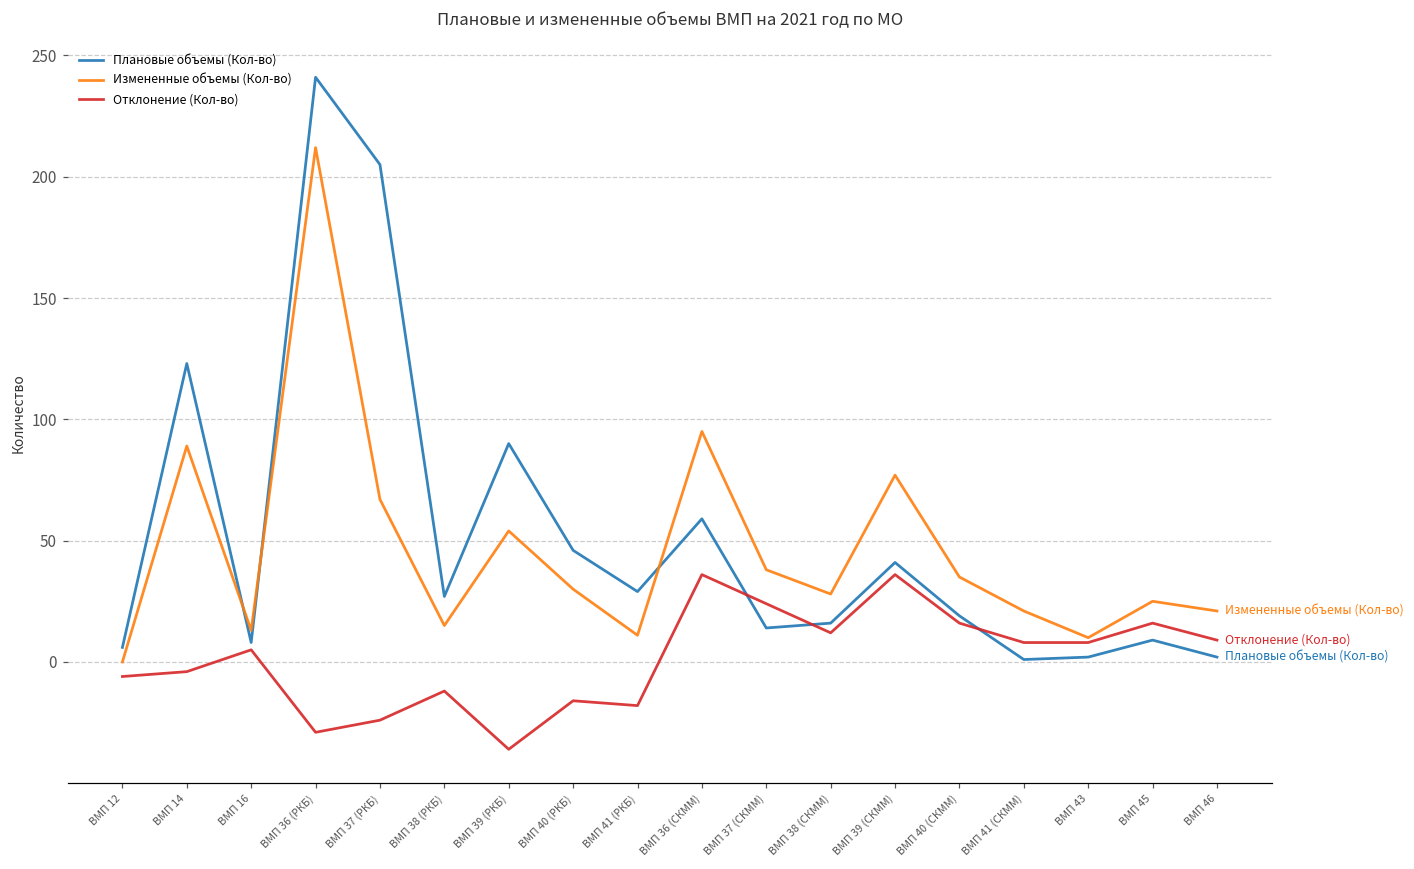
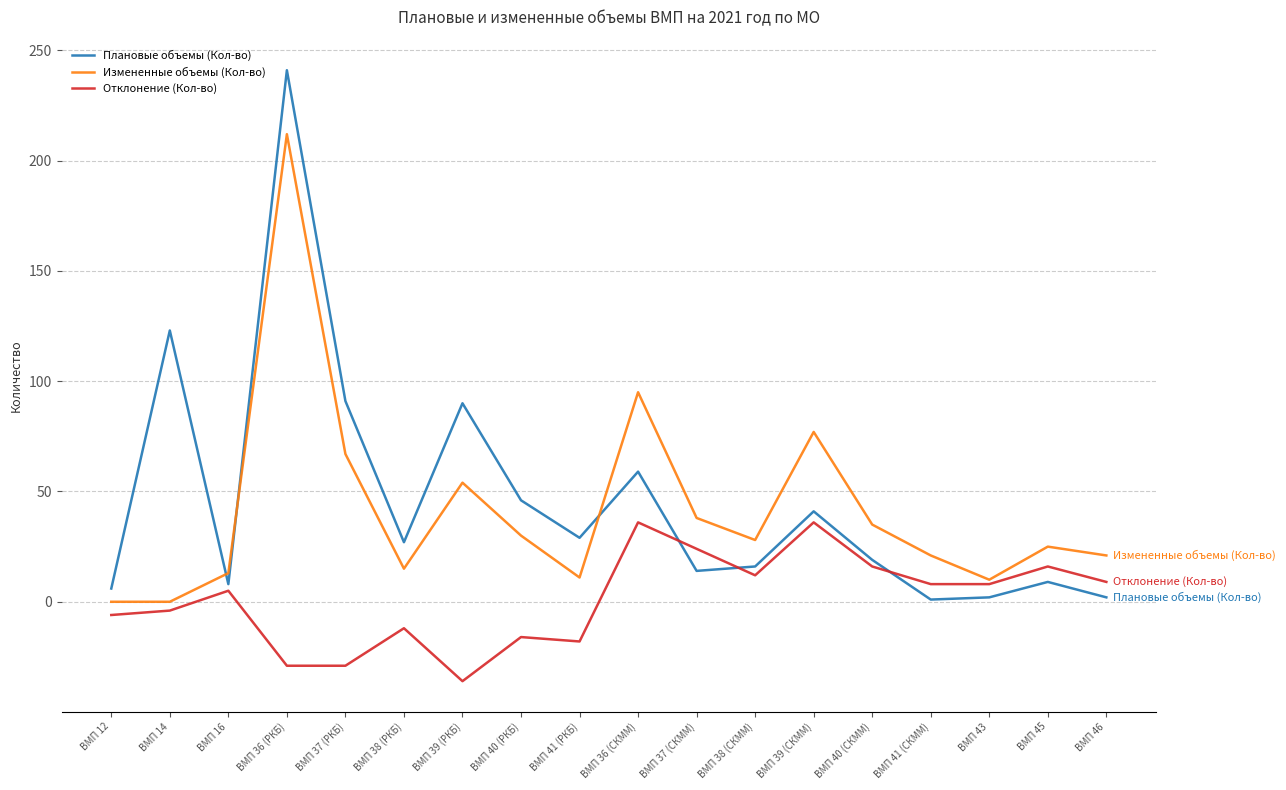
Измененные объемы (Кол-во), ВМП 14: 89 -> 0
Плановые объемы (Кол-во), ВМП 37 (РКБ): 205 -> 91
Отклонение (Кол-во), ВМП 37 (РКБ): -24 -> -29
